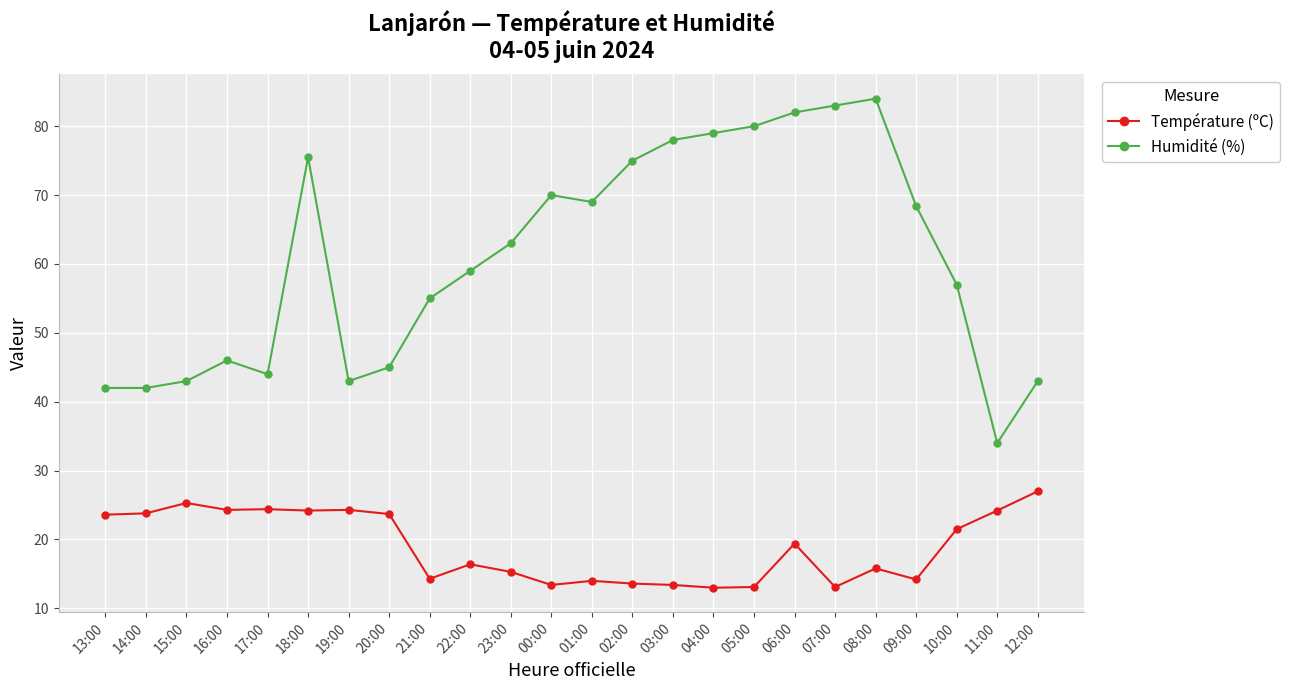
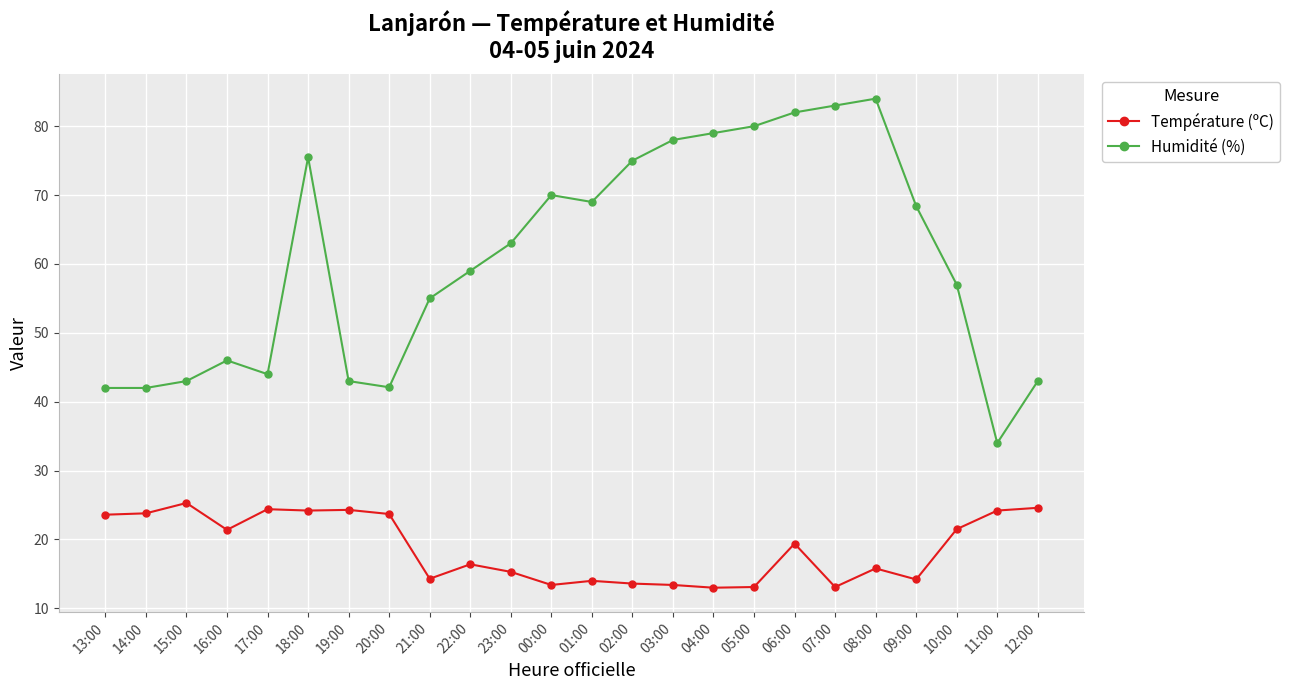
Température (ºC), 16:00: 24 -> 21
Humidité (%), 20:00: 45 -> 42
Température (ºC), 12:00: 27 -> 25
